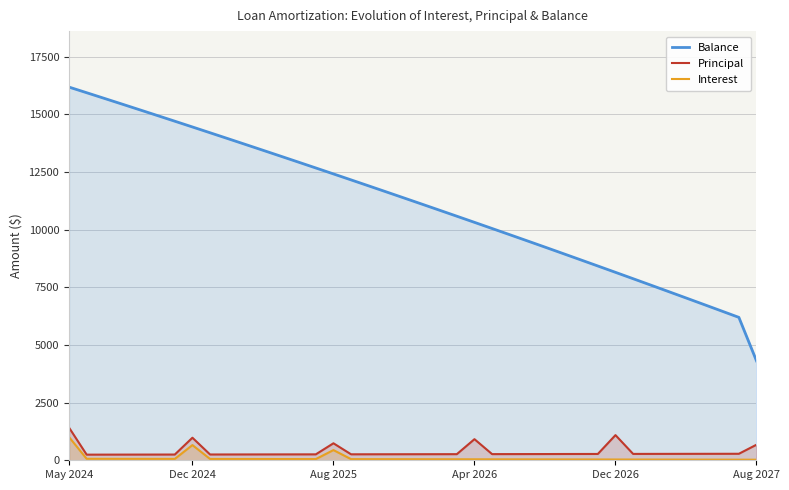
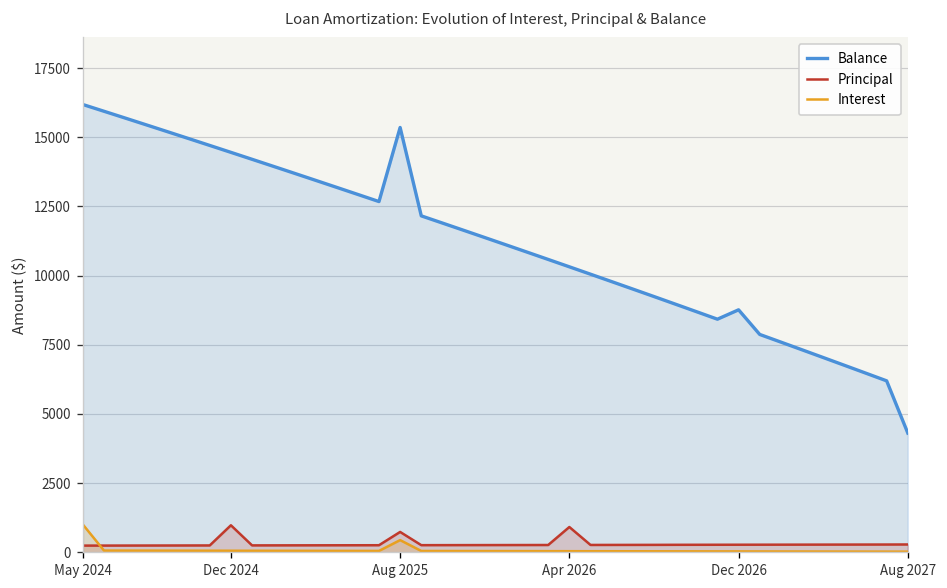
Principal, May 2024: 1400 -> 200
Interest, Dec 2024: 700 -> 100
Balance, Aug 2025: 12400 -> 15400
Balance, Dec 2026: 8200 -> 8800
Principal, Dec 2026: 1100 -> 300
Principal, Aug 2027: 700 -> 300
